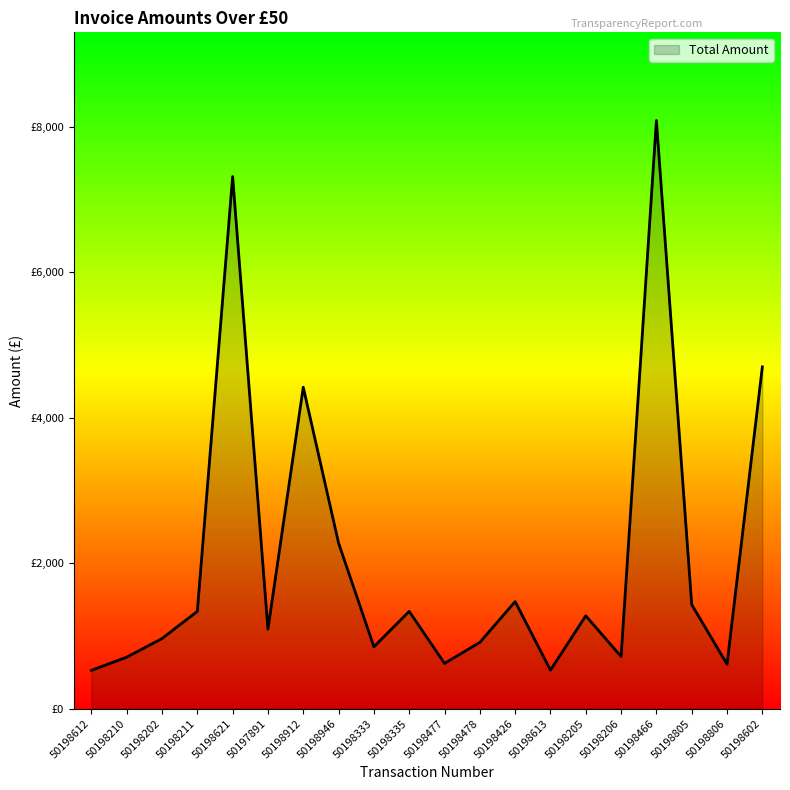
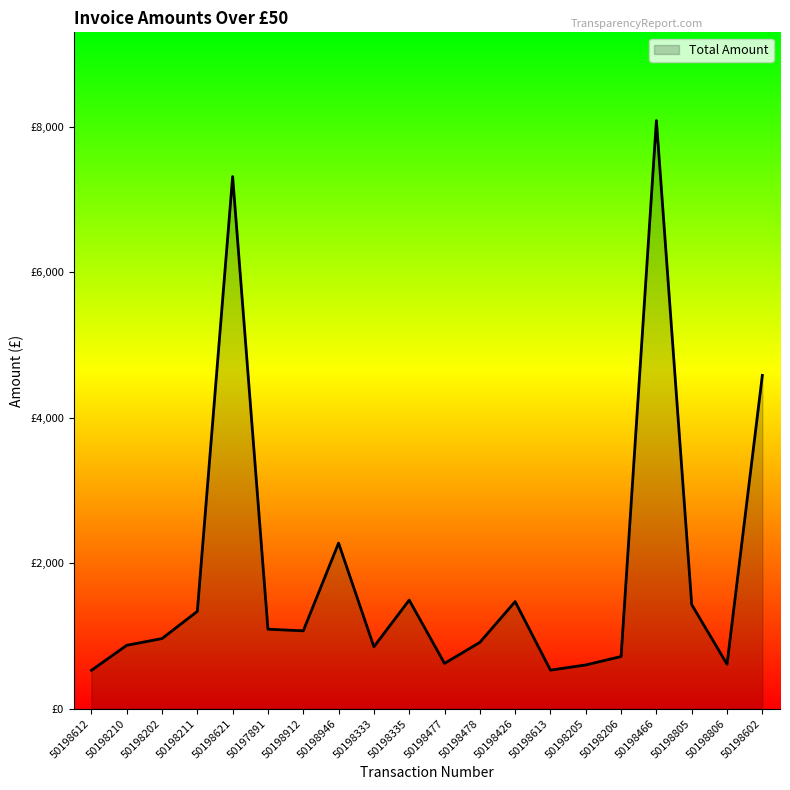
50198210: £700 -> £900
50198912: £4,400 -> £1,100
50198335: £1,300 -> £1,500
50198205: £1,300 -> £600
50198602: £4,700 -> £4,600
